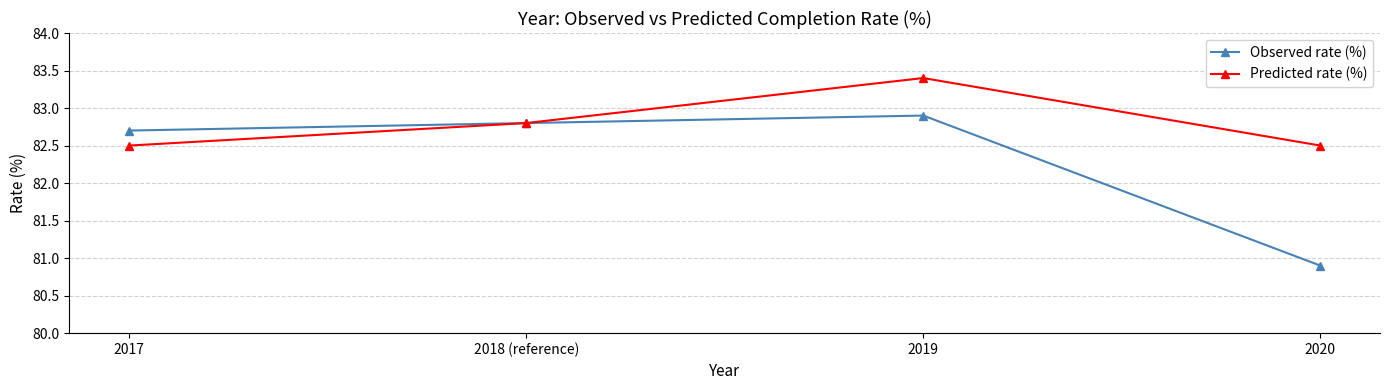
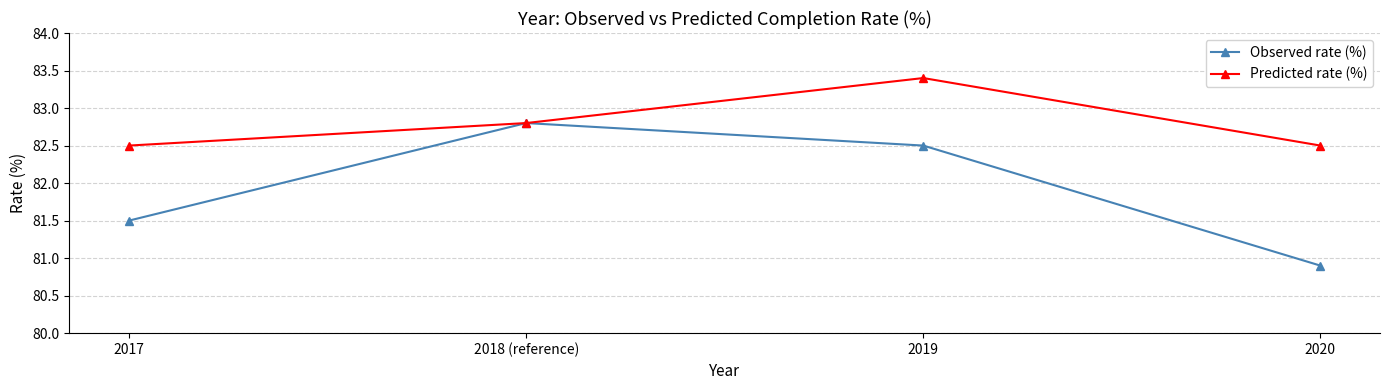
Observed rate (%), 2017: 82.7 -> 81.5
Observed rate (%), 2019: 82.9 -> 82.5
